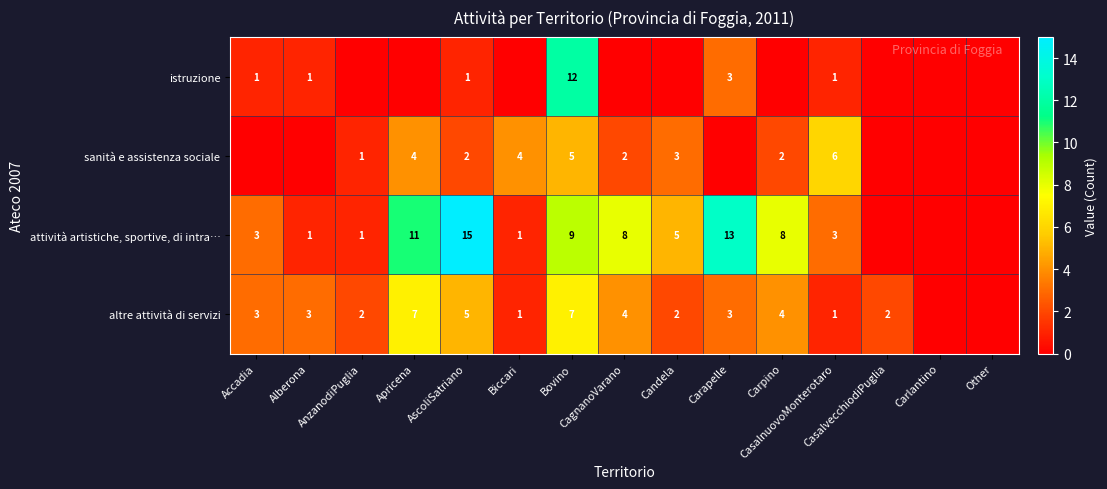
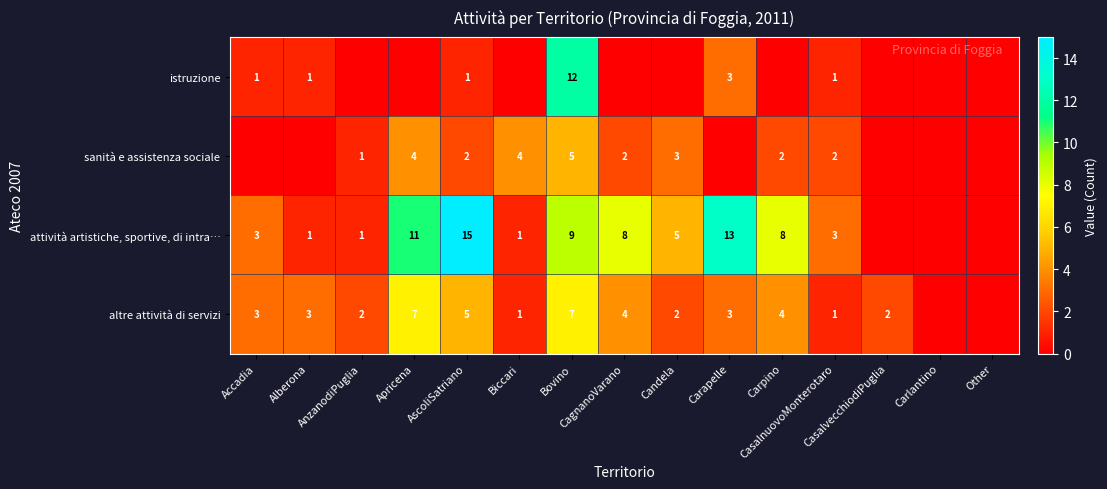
sanità e assistenza sociale, CasalnuovoMonterotaro: 6 -> 2
